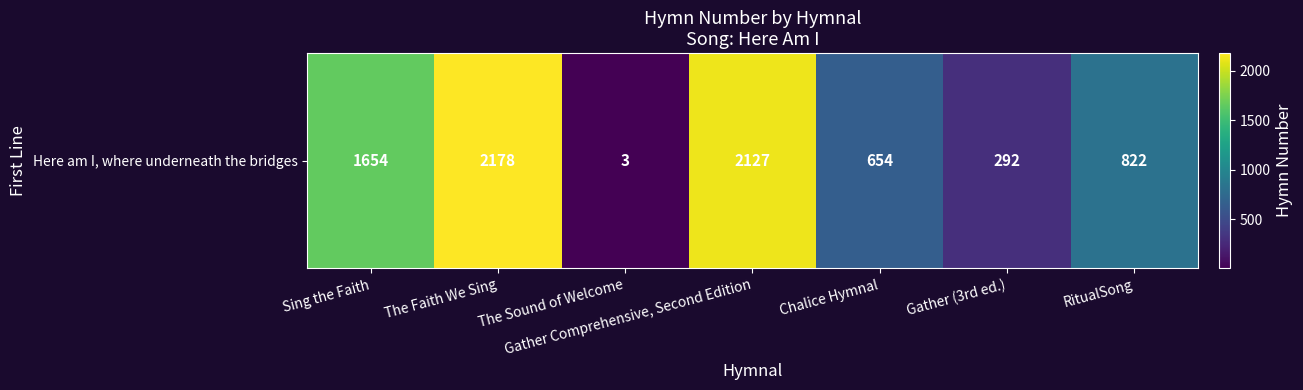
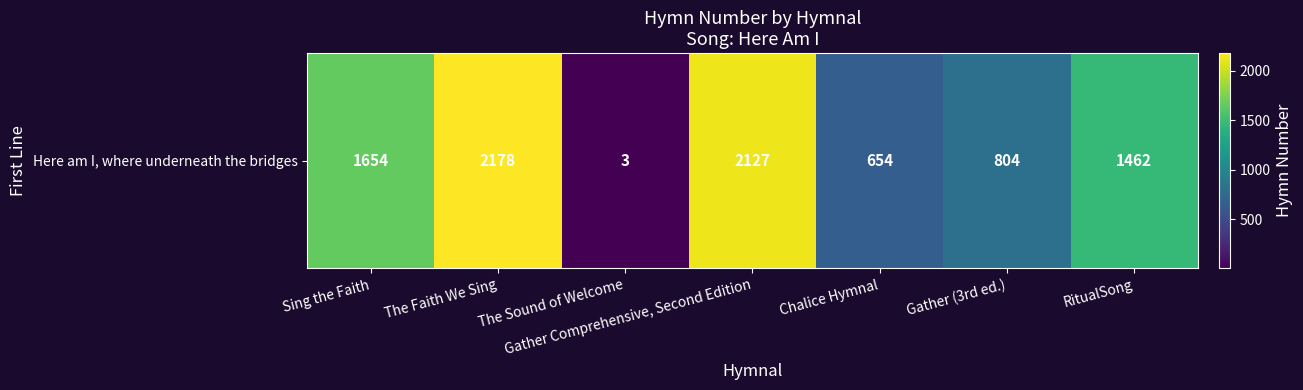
Here am I, where underneath the bridges, Gather (3rd ed.): 292 -> 804
Here am I, where underneath the bridges, RitualSong: 822 -> 1462
